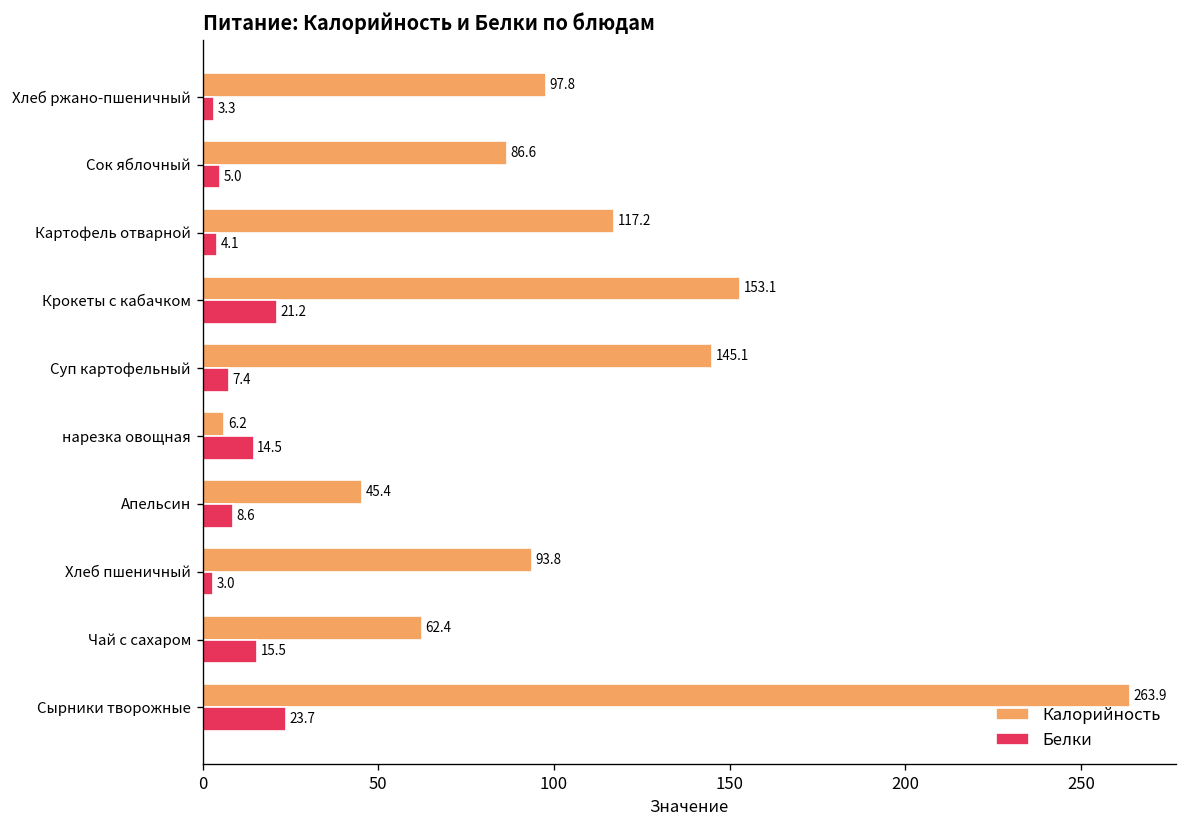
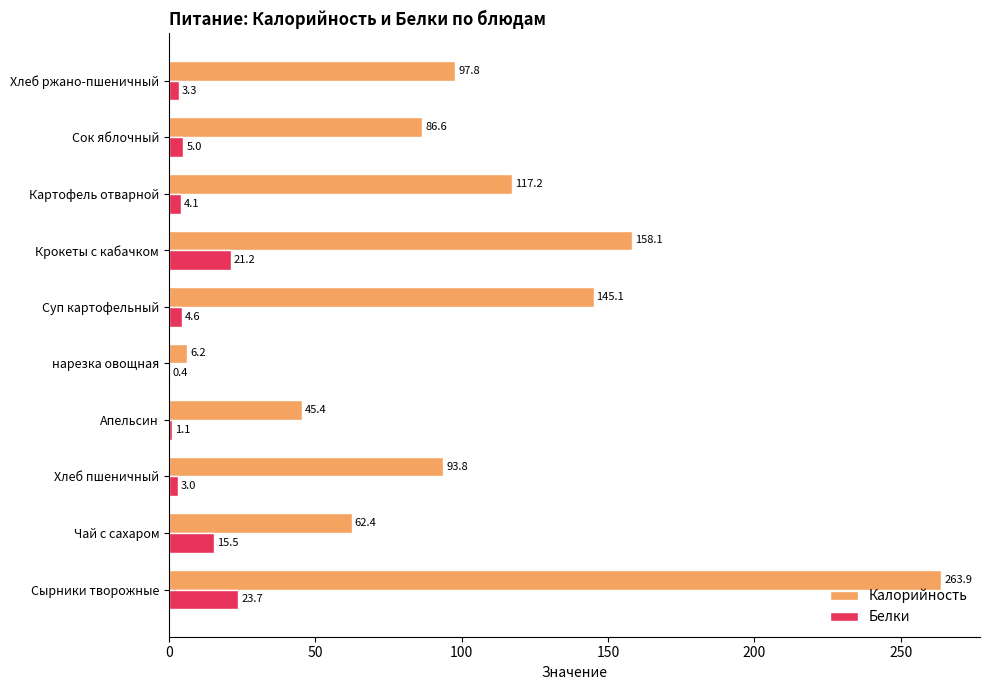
Калорийность, Крокеты с кабачком: 153.1 -> 158.1
Белки, Суп картофельный: 7.4 -> 4.6
Белки, нарезка овощная: 14.5 -> 0.4
Белки, Апельсин: 8.6 -> 1.1
